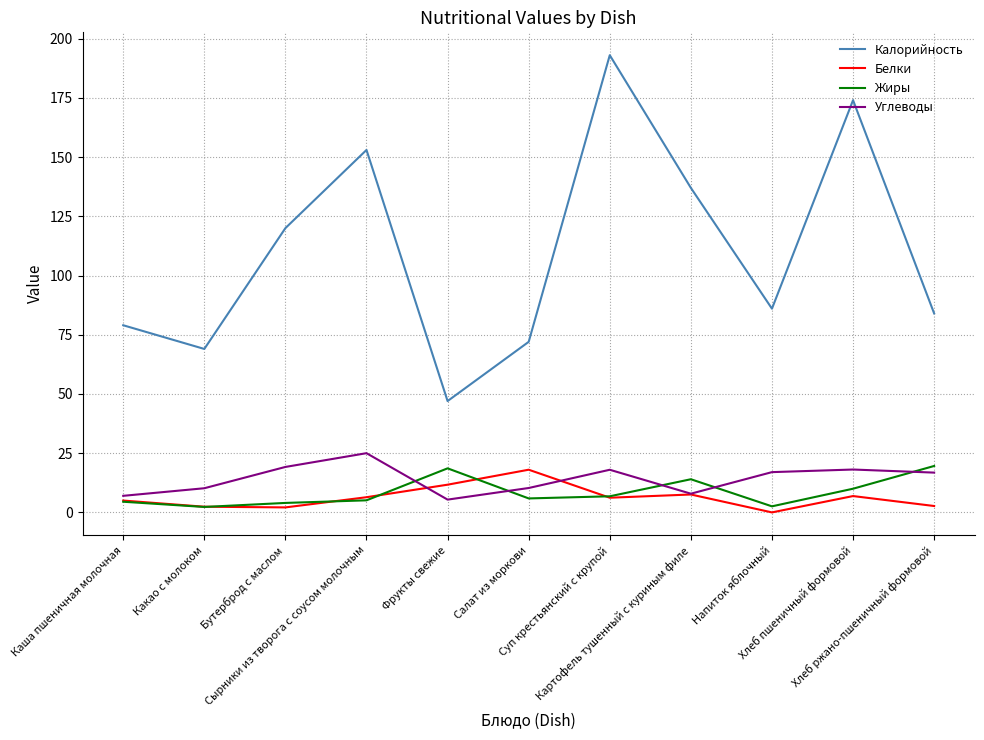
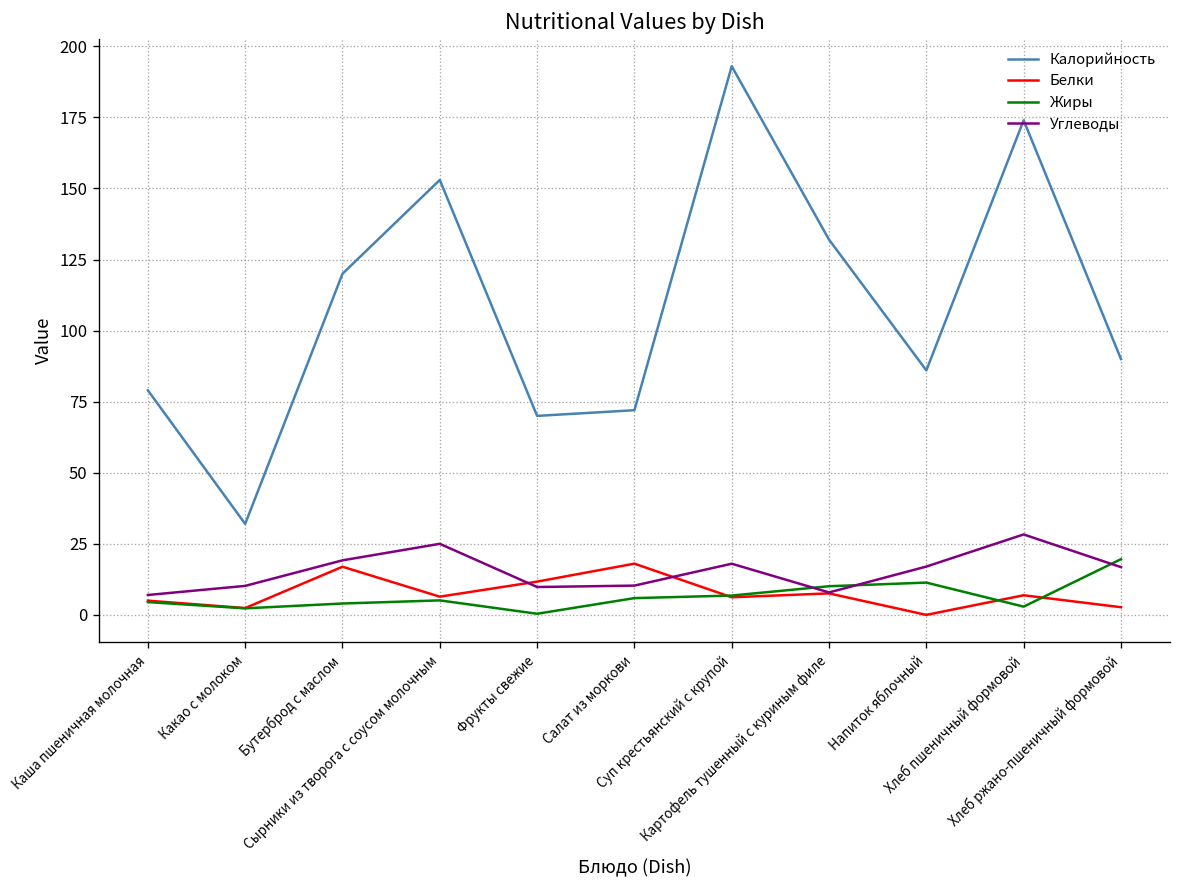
Калорийность, Какао с молоком: 69 -> 32
Белки, Бутерброд с маслом: 2 -> 17
Калорийность, Фрукты свежие: 47 -> 70
Жиры, Фрукты свежие: 19 -> 0
Углеводы, Фрукты свежие: 5 -> 10
Калорийность, Картофель тушенный с куриным филе: 137 -> 132
Жиры, Картофель тушенный с куриным филе: 14 -> 10
Жиры, Напиток яблочный: 3 -> 11
Жиры, Хлеб пшеничный формовой: 10 -> 3
Углеводы, Хлеб пшеничный формовой: 18 -> 28
Калорийность, Хлеб ржано-пшеничный формовой: 84 -> 90
